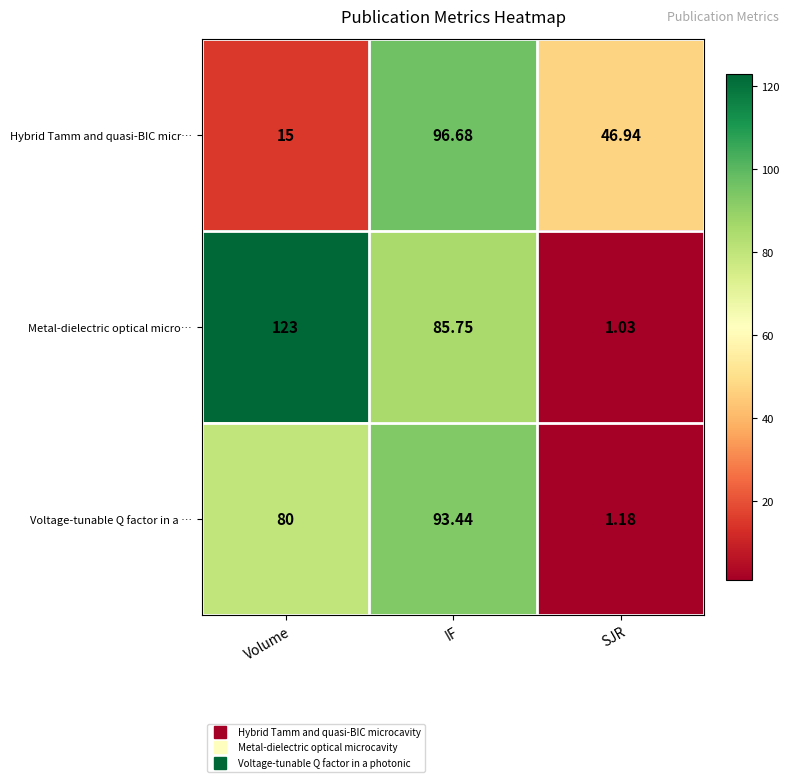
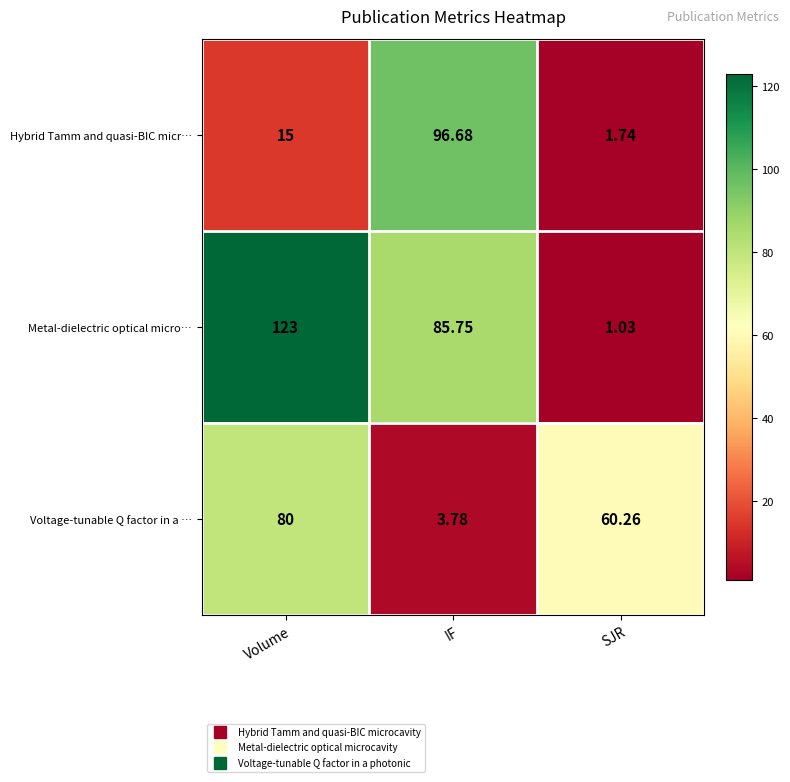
Hybrid Tamm and quasi-BIC micr…, SJR: 46.94 -> 1.74
Voltage-tunable Q factor in a …, IF: 93.44 -> 3.78
Voltage-tunable Q factor in a …, SJR: 1.18 -> 60.26
